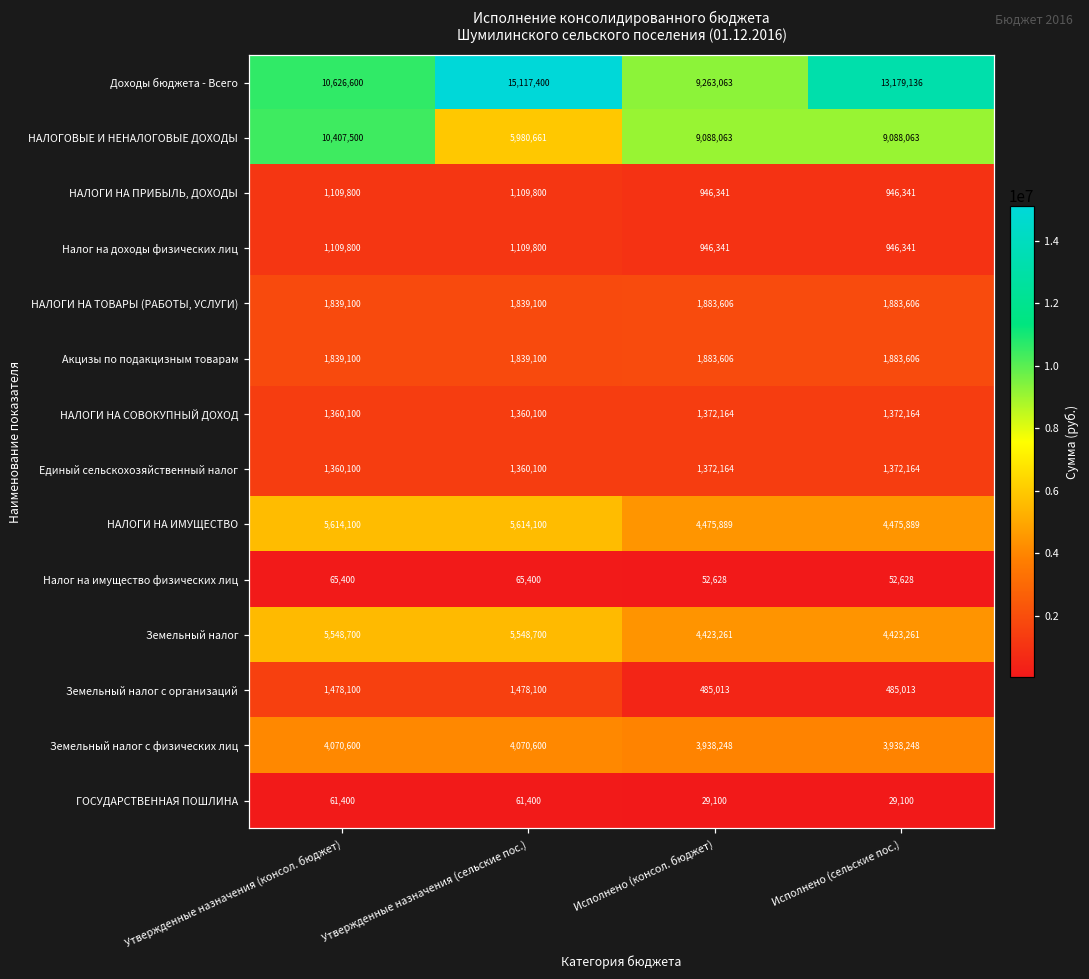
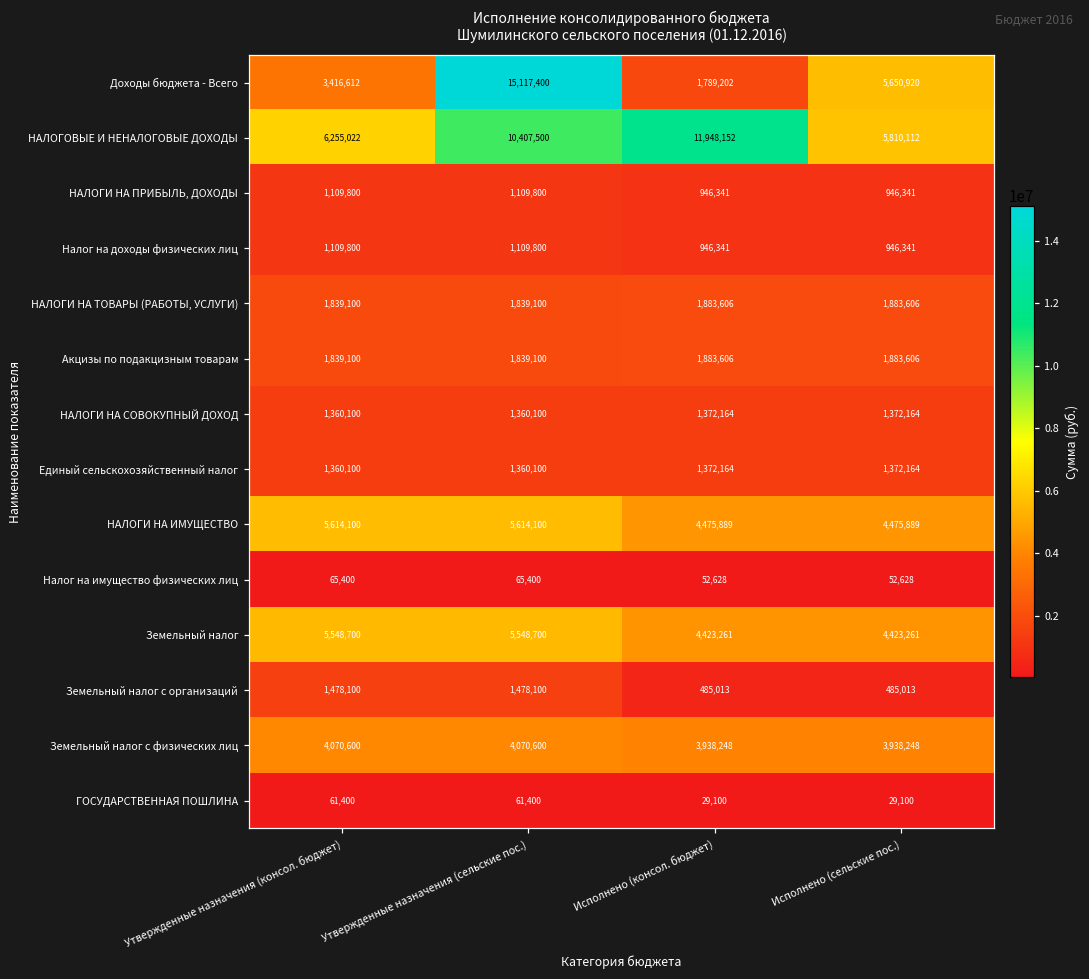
Доходы бюджета - Всего, Утвержденные назначения (консол. бюджет): 10,626,600 -> 3,416,612
Доходы бюджета - Всего, Исполнено (консол. бюджет): 9,263,063 -> 1,789,202
Доходы бюджета - Всего, Исполнено (сельские пос.): 13,179,136 -> 5,650,920
НАЛОГОВЫЕ И НЕНАЛОГОВЫЕ ДОХОДЫ, Утвержденные назначения (консол. бюджет): 10,407,500 -> 6,255,022
НАЛОГОВЫЕ И НЕНАЛОГОВЫЕ ДОХОДЫ, Утвержденные назначения (сельские пос.): 5,980,661 -> 10,407,500
НАЛОГОВЫЕ И НЕНАЛОГОВЫЕ ДОХОДЫ, Исполнено (консол. бюджет): 9,088,063 -> 11,948,152
НАЛОГОВЫЕ И НЕНАЛОГОВЫЕ ДОХОДЫ, Исполнено (сельские пос.): 9,088,063 -> 5,810,112
